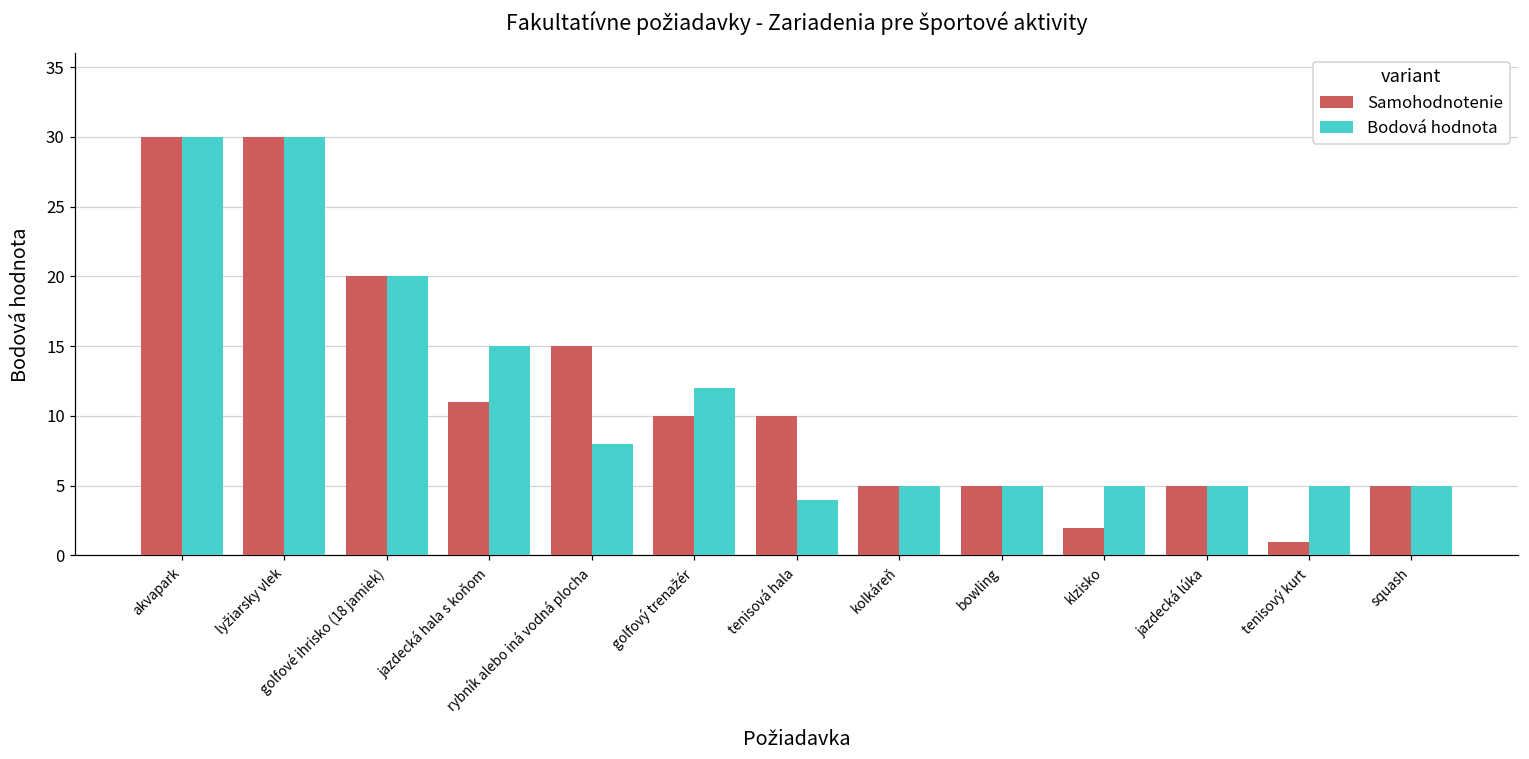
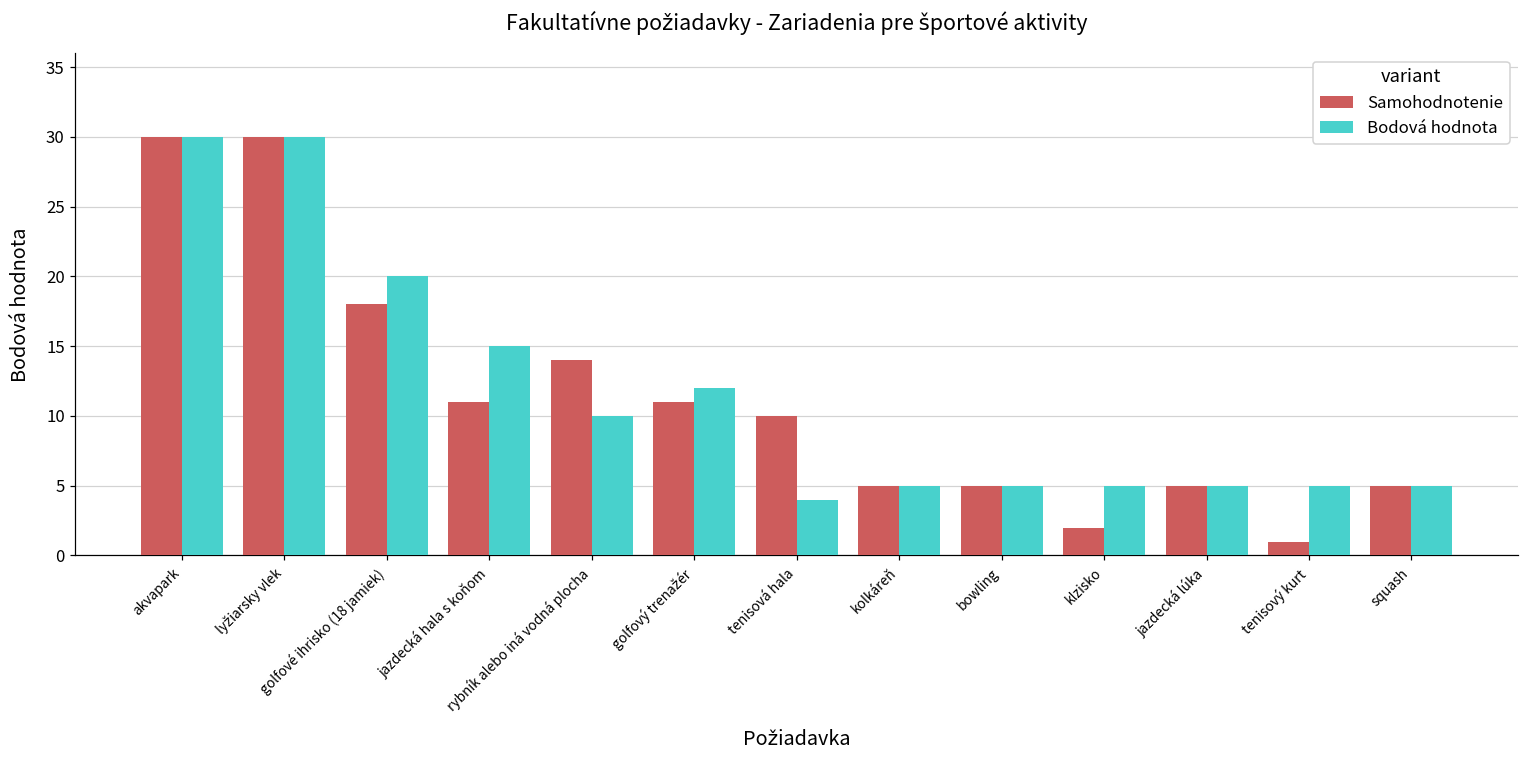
Samohodnotenie, golfové ihrisko (18 jamiek): 20 -> 18
Samohodnotenie, rybník alebo iná vodná plocha: 15 -> 14
Bodová hodnota, rybník alebo iná vodná plocha: 8 -> 10
Samohodnotenie, golfový trenažér: 10 -> 11
